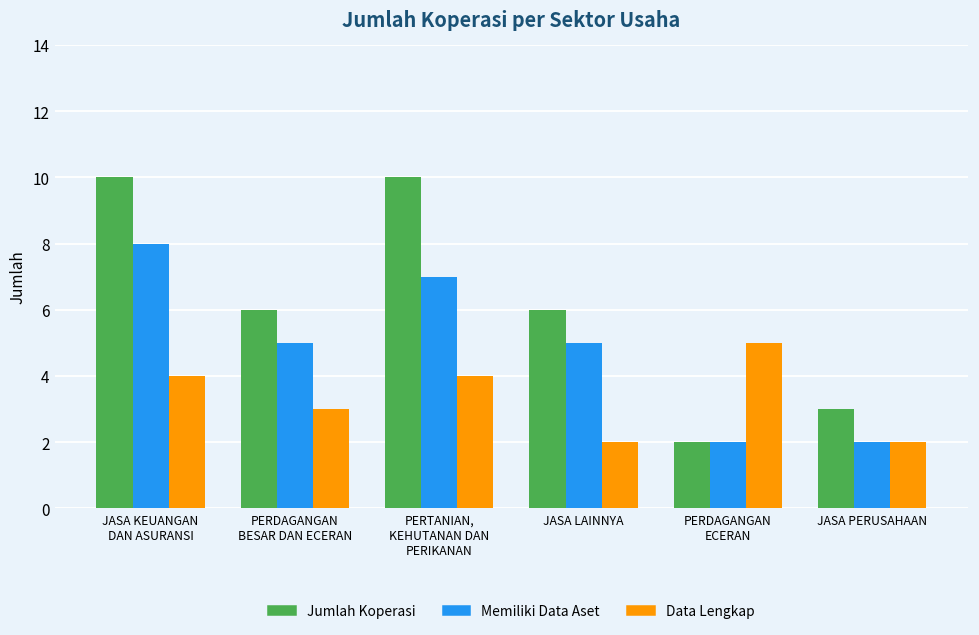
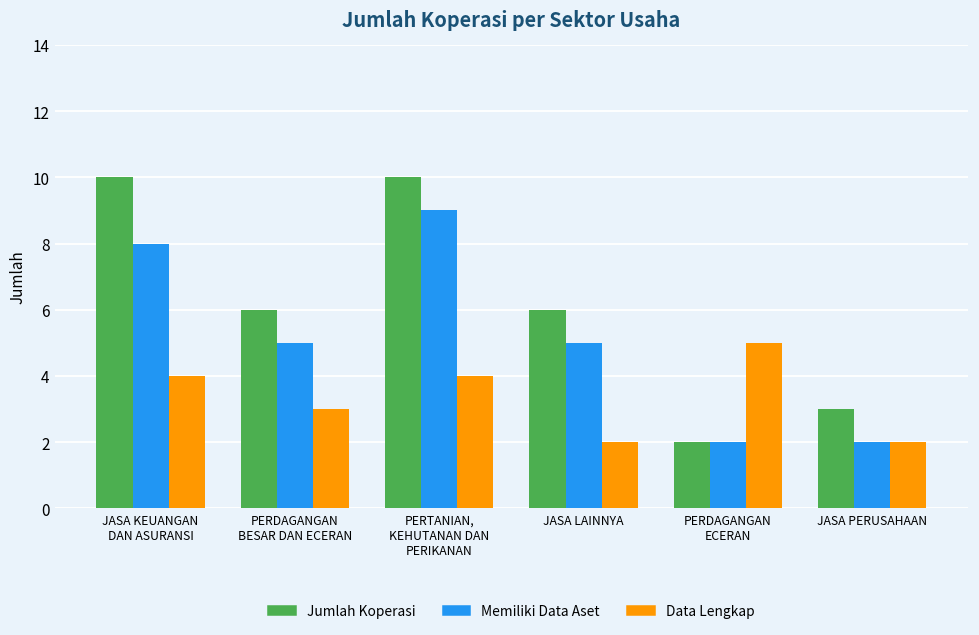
Memiliki Data Aset, PERTANIAN, KEHUTANAN DAN PERIKANAN: 7 -> 9
